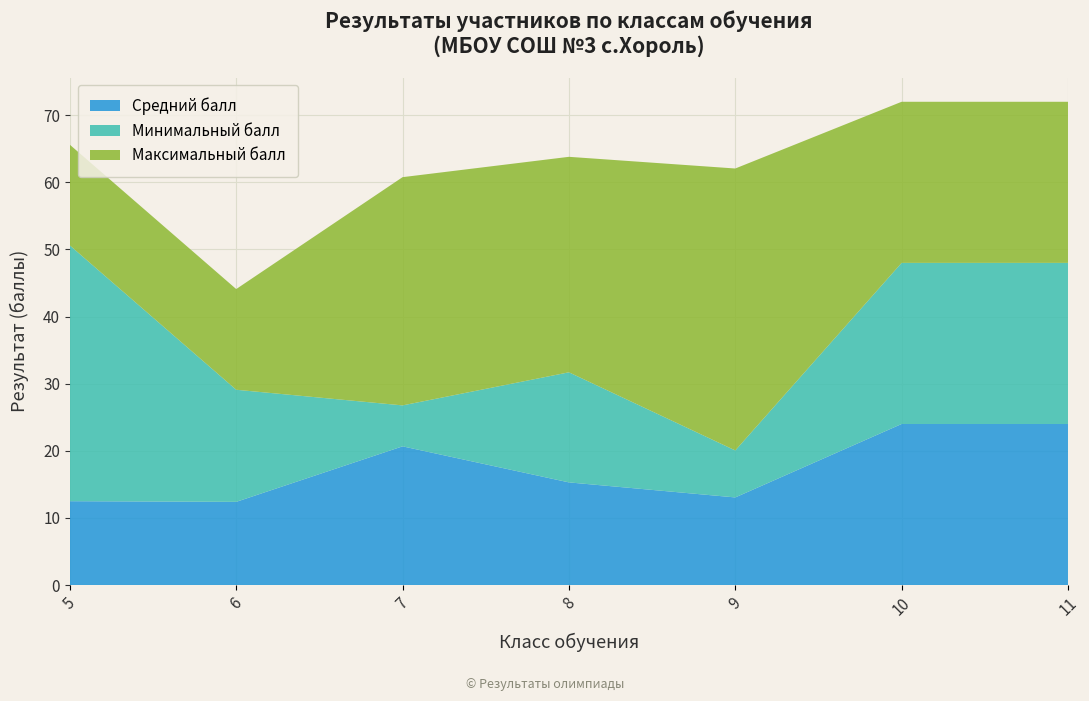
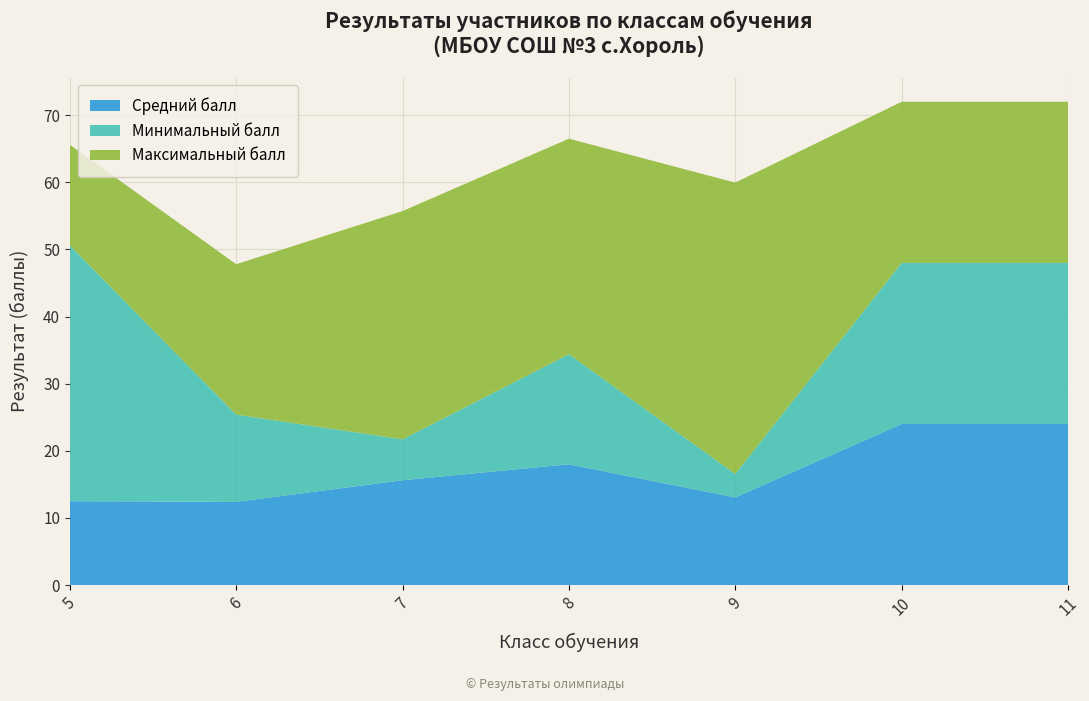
Минимальный балл, 6: 17 -> 13
Максимальный балл, 6: 15 -> 22
Средний балл, 7: 21 -> 16
Средний балл, 8: 15 -> 18
Минимальный балл, 9: 7 -> 4
Максимальный балл, 9: 42 -> 43
